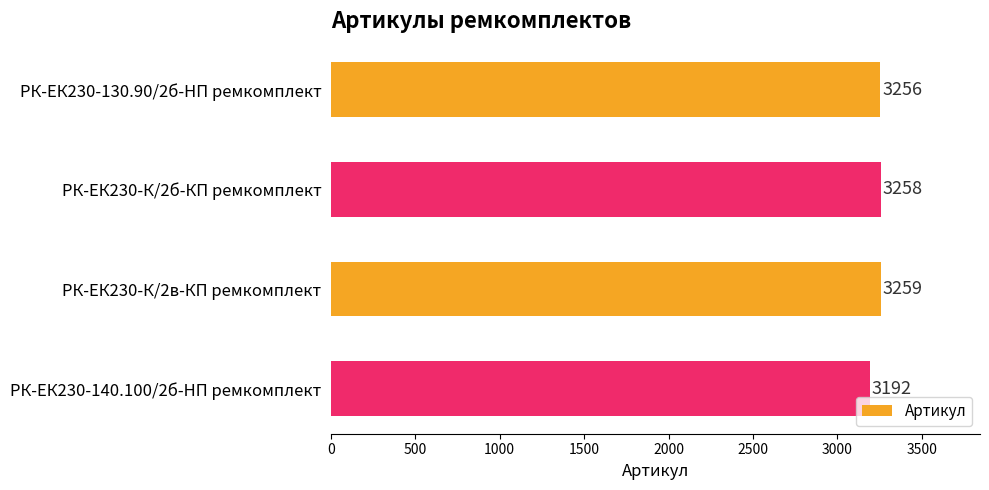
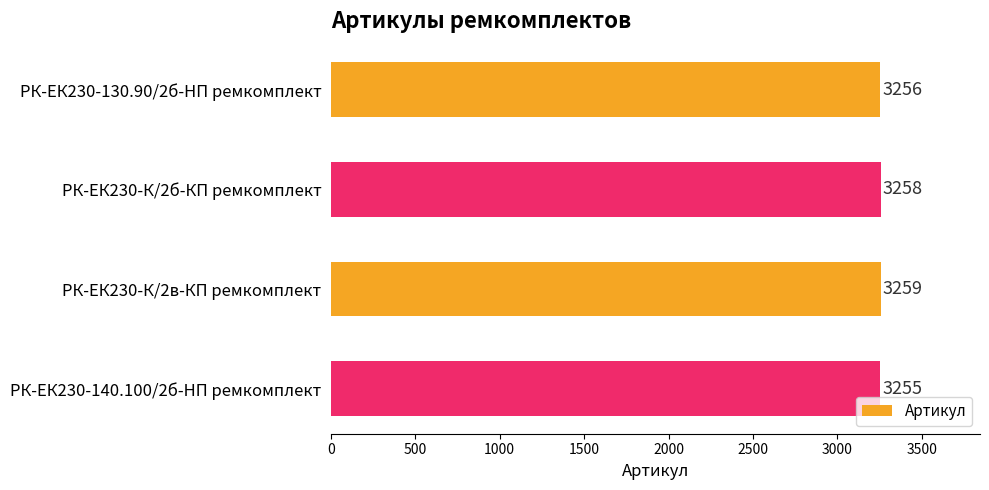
РК-ЕК230-140.100/2б-HП ремкомплект: 3192 -> 3255
